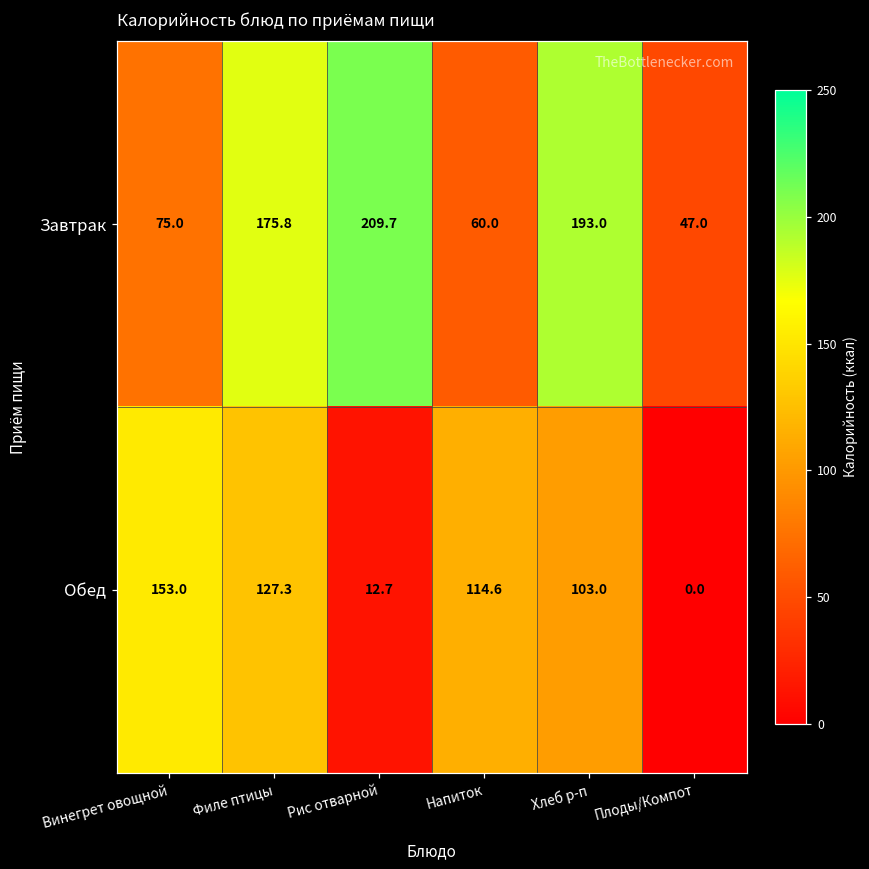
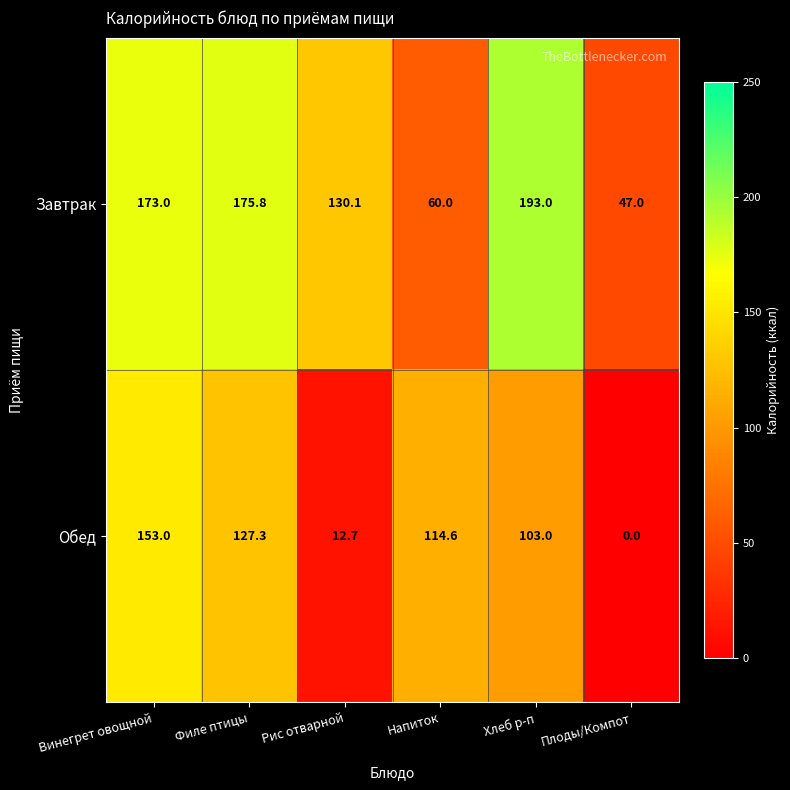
Завтрак, Винегрет овощной: 75.0 -> 173.0
Завтрак, Рис отварной: 209.7 -> 130.1
